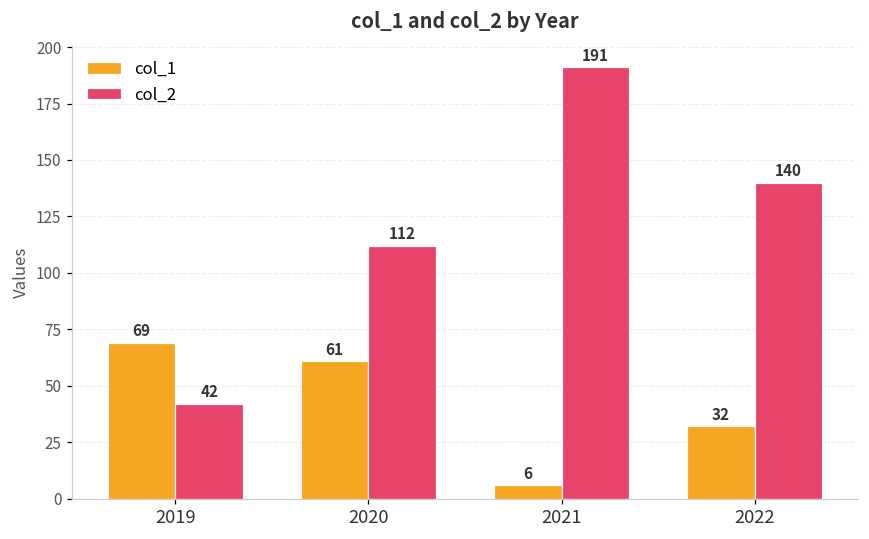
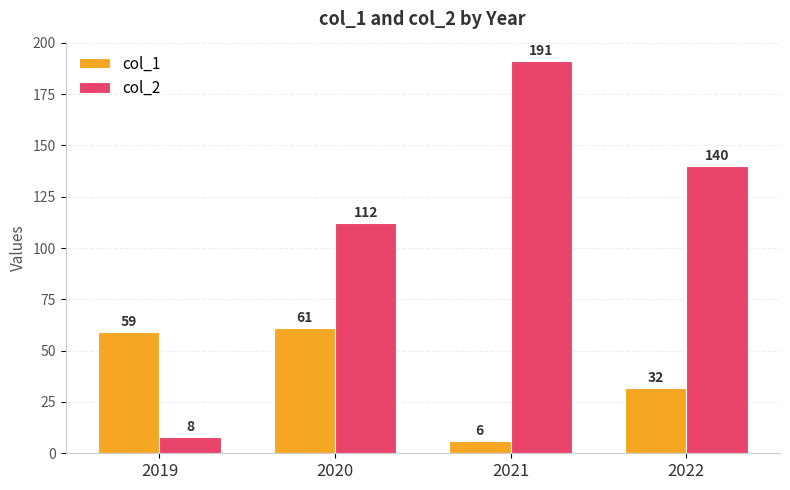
col_1, 2019: 69 -> 59
col_2, 2019: 42 -> 8
